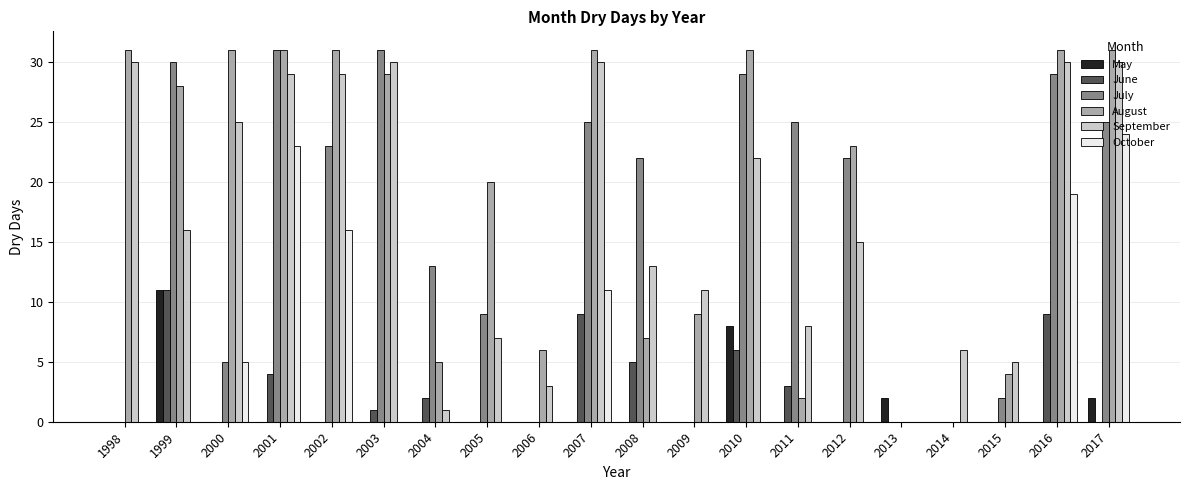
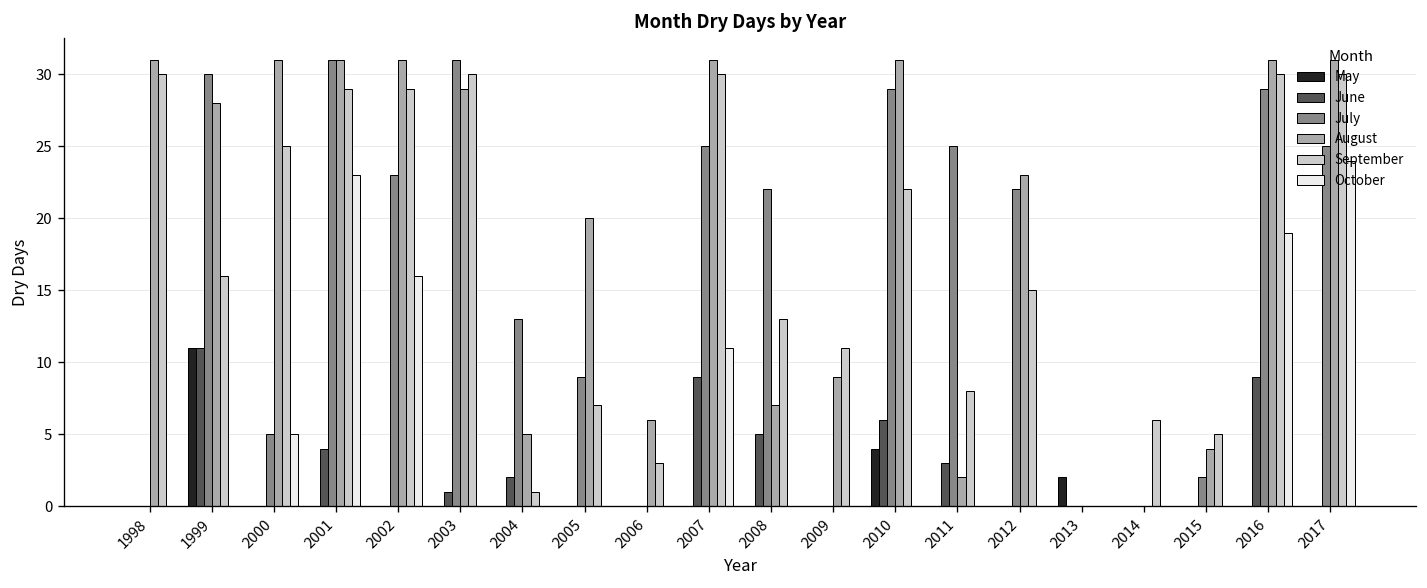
May, 2010: 8 -> 4
May, 2017: 2 -> 0
